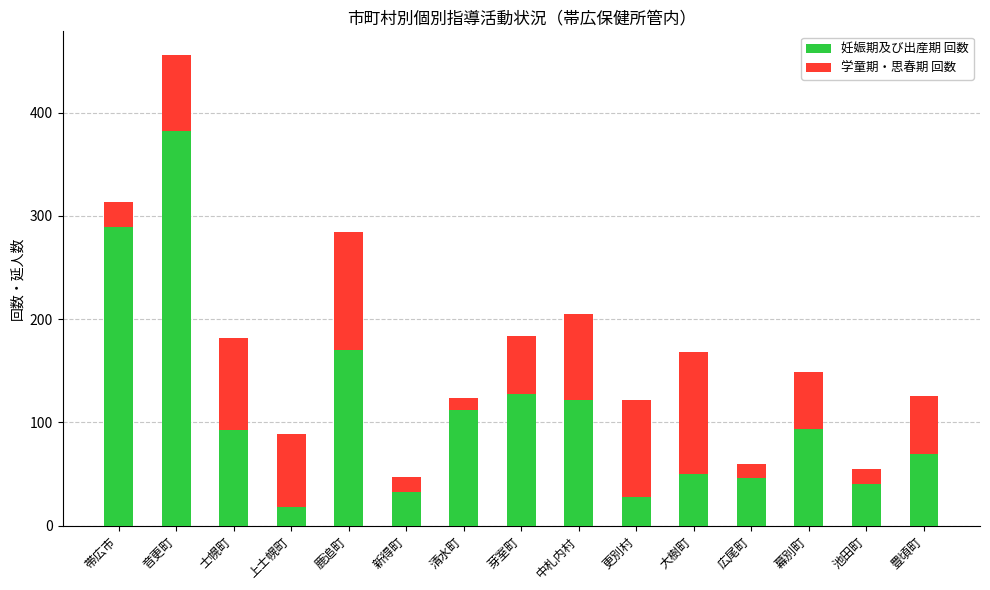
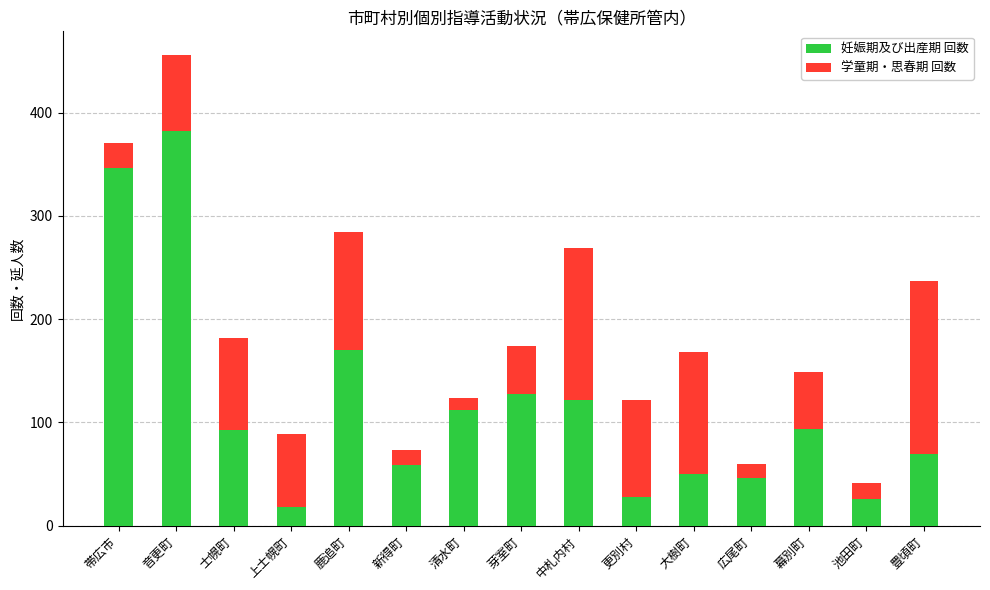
妊娠期及び出産期 回数, 帯広市: 289 -> 346
妊娠期及び出産期 回数, 新得町: 33 -> 59
学童期・思春期 回数, 芽室町: 56 -> 46
学童期・思春期 回数, 中札内村: 83 -> 147
妊娠期及び出産期 回数, 池田町: 40 -> 26
学童期・思春期 回数, 豊頃町: 57 -> 168
